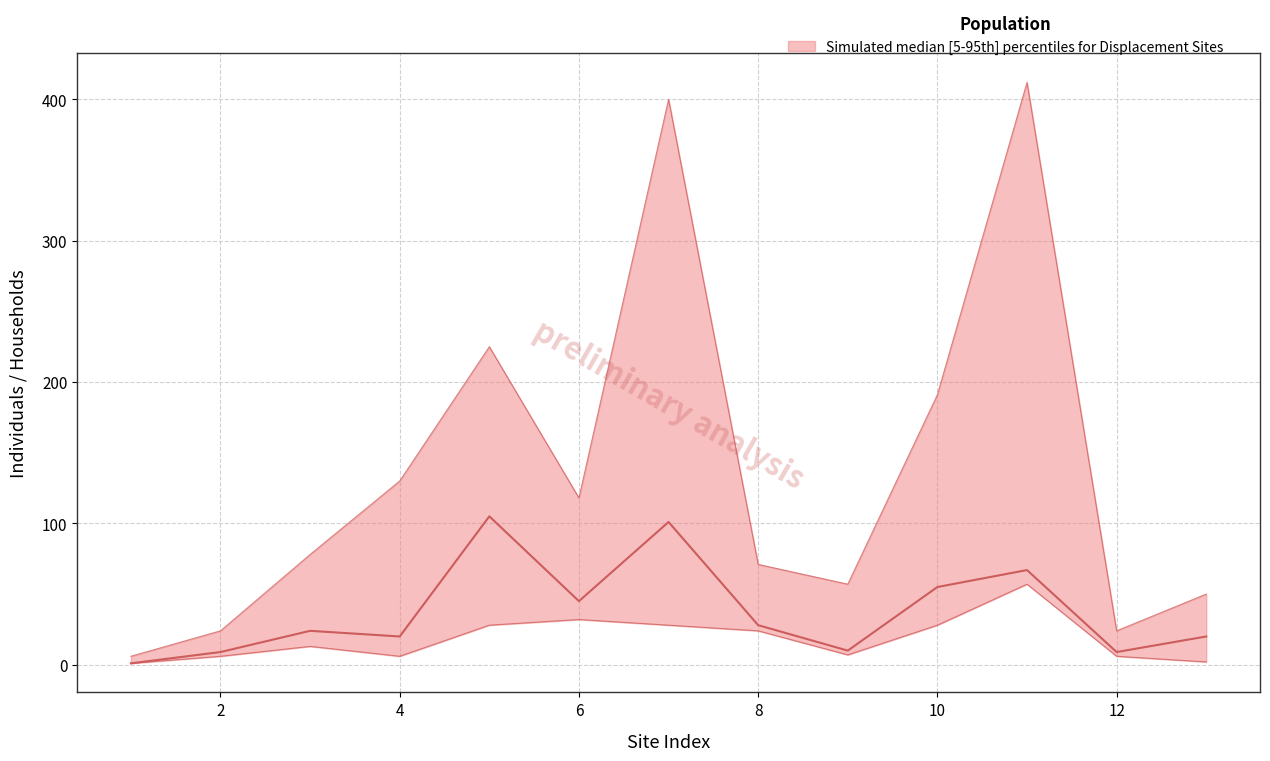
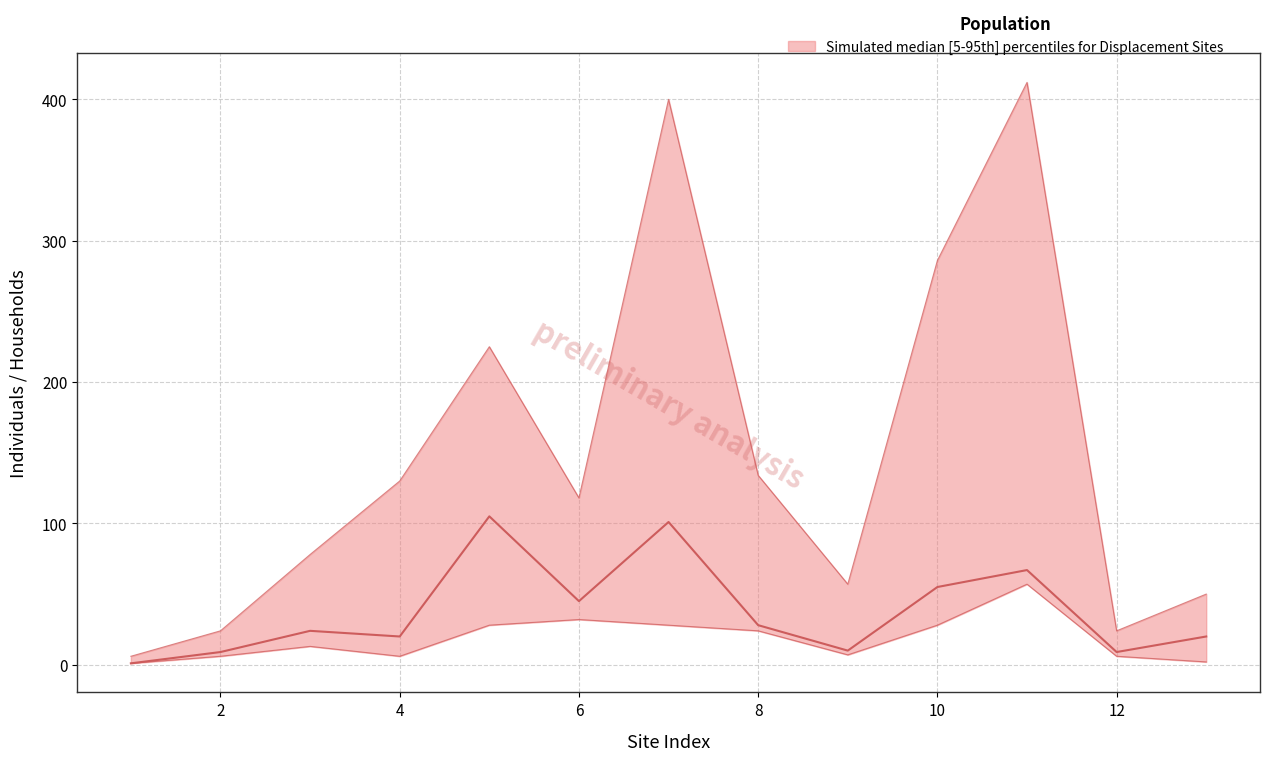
Simulated median [5-95th] percentiles for Displacement Sites, 8: 71 -> 134
Simulated median [5-95th] percentiles for Displacement Sites, 10: 191 -> 286
